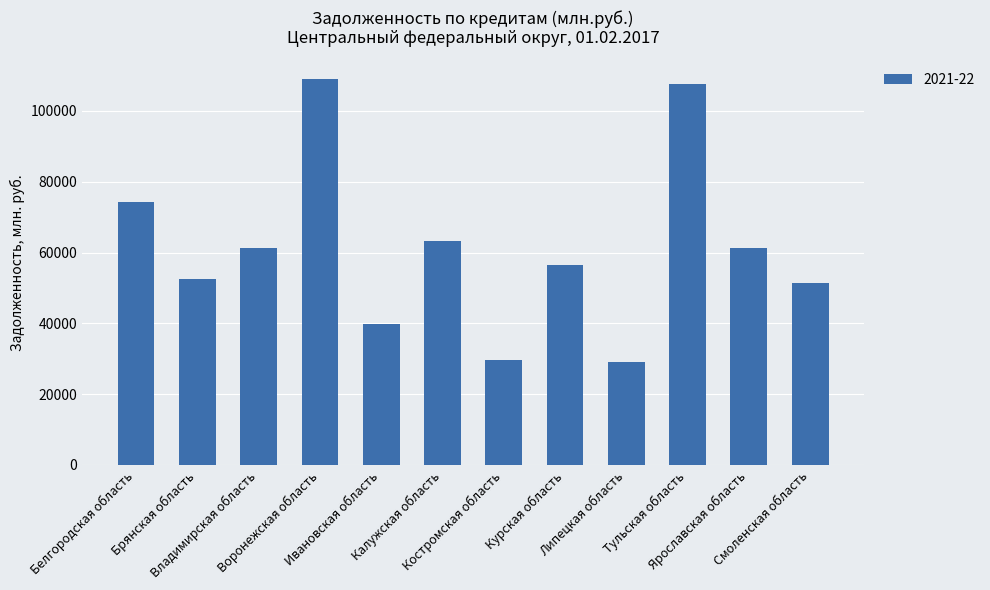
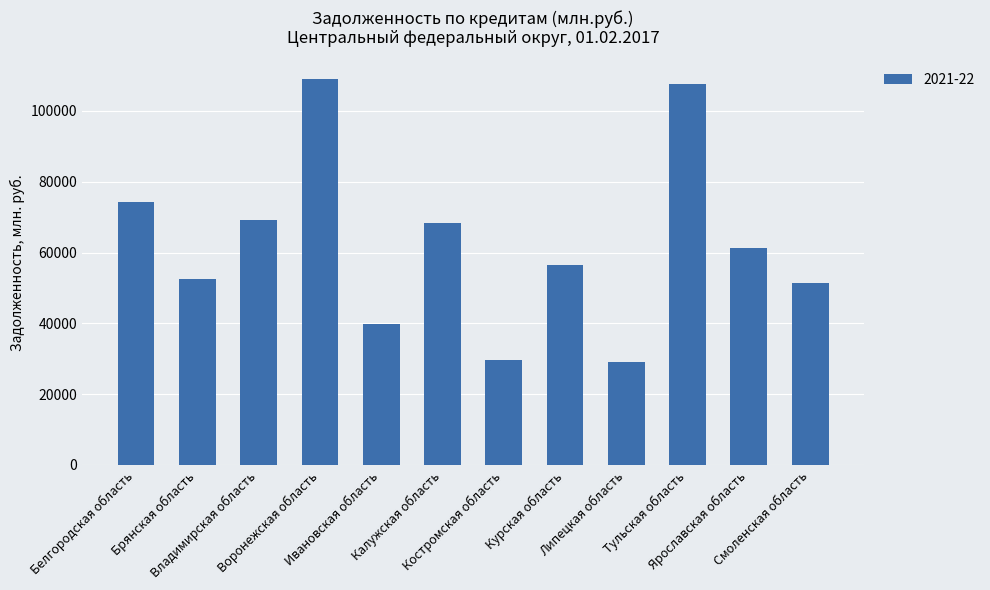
Владимирская область: 61000 -> 69000
Калужская область: 63000 -> 68000
